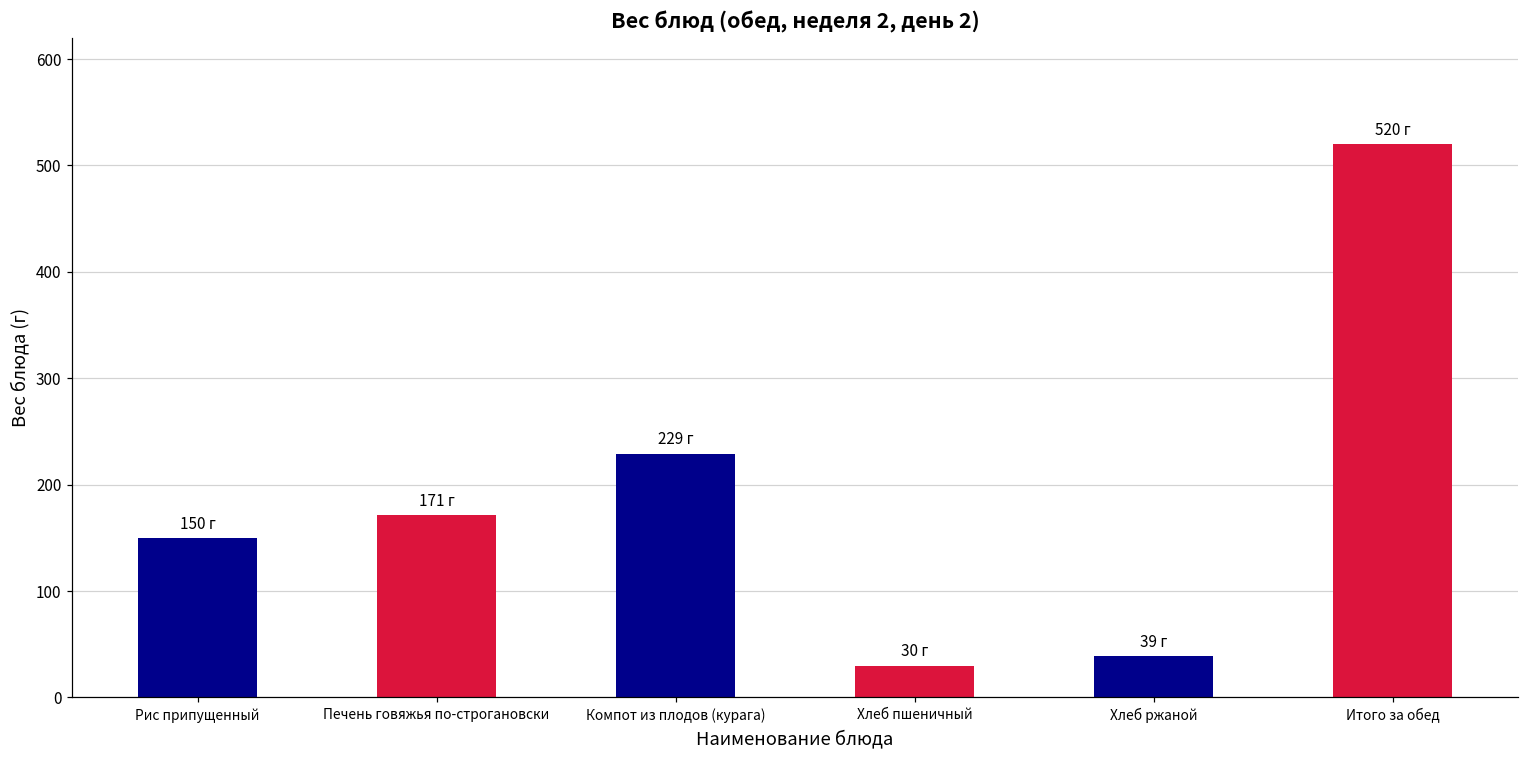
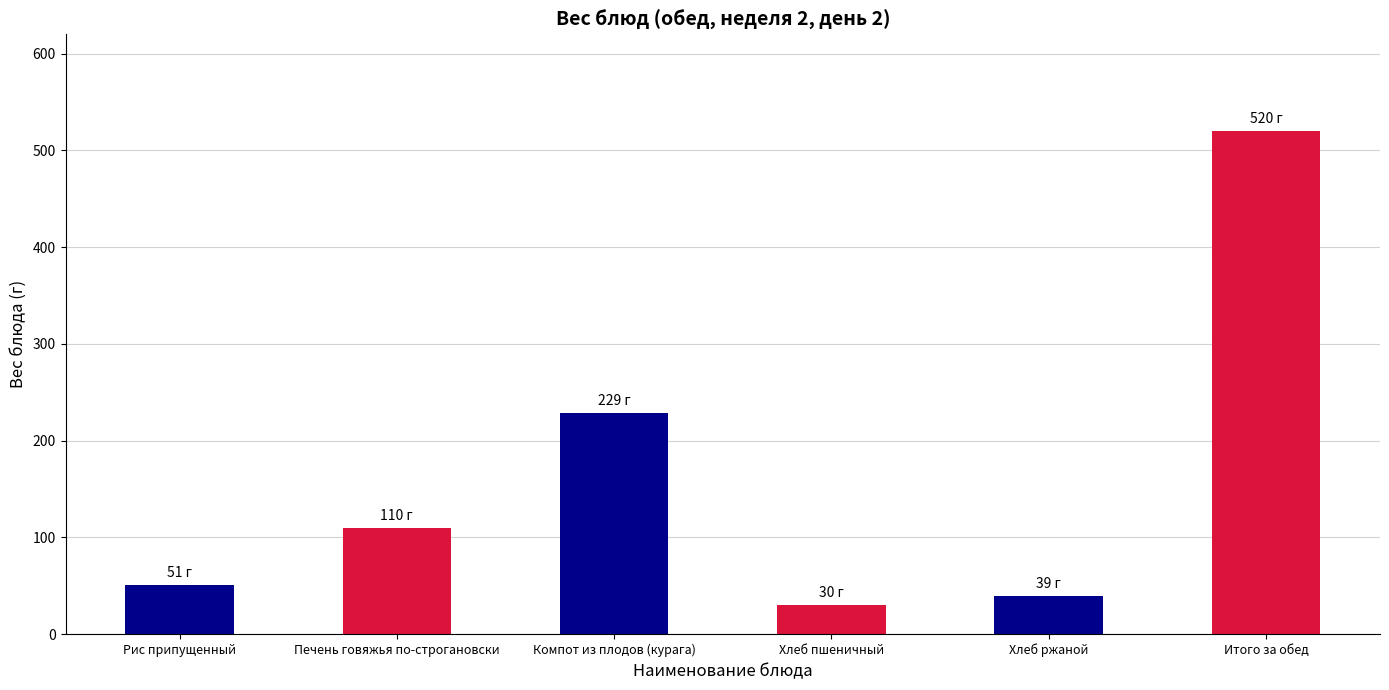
Рис припущенный: 150 -> 51
Печень говяжья по-строгановски: 171 -> 110
